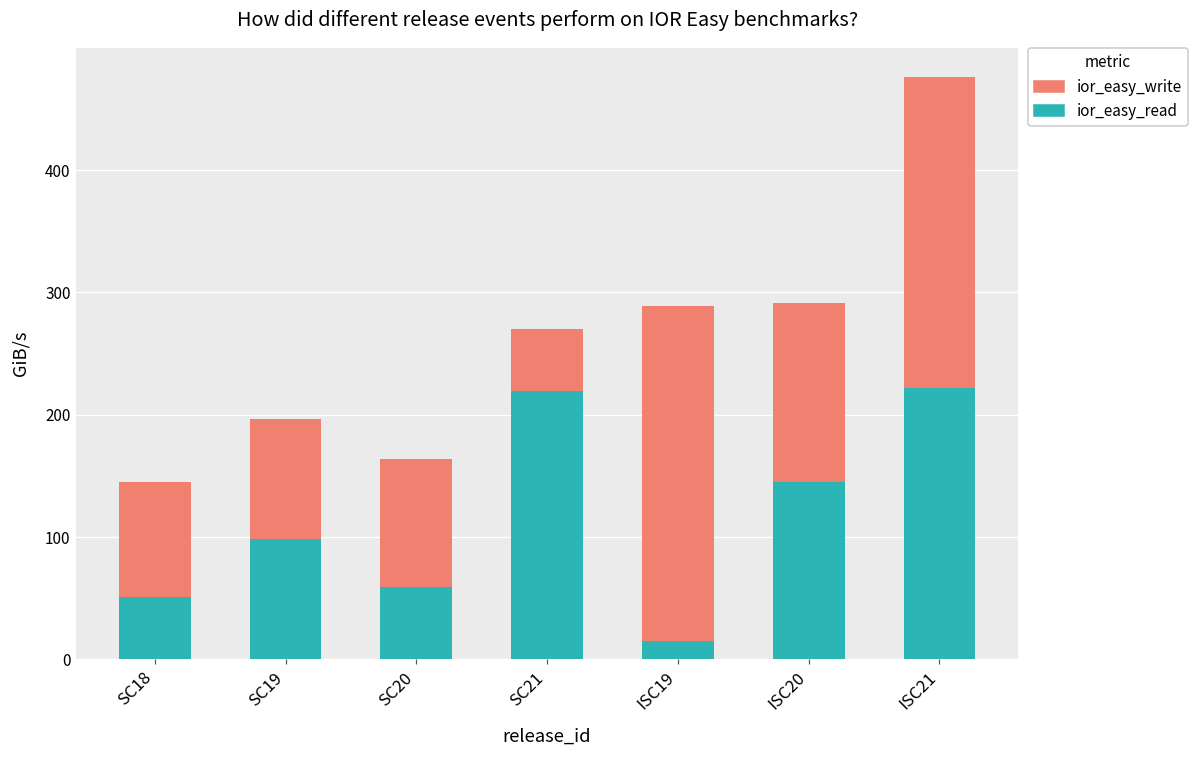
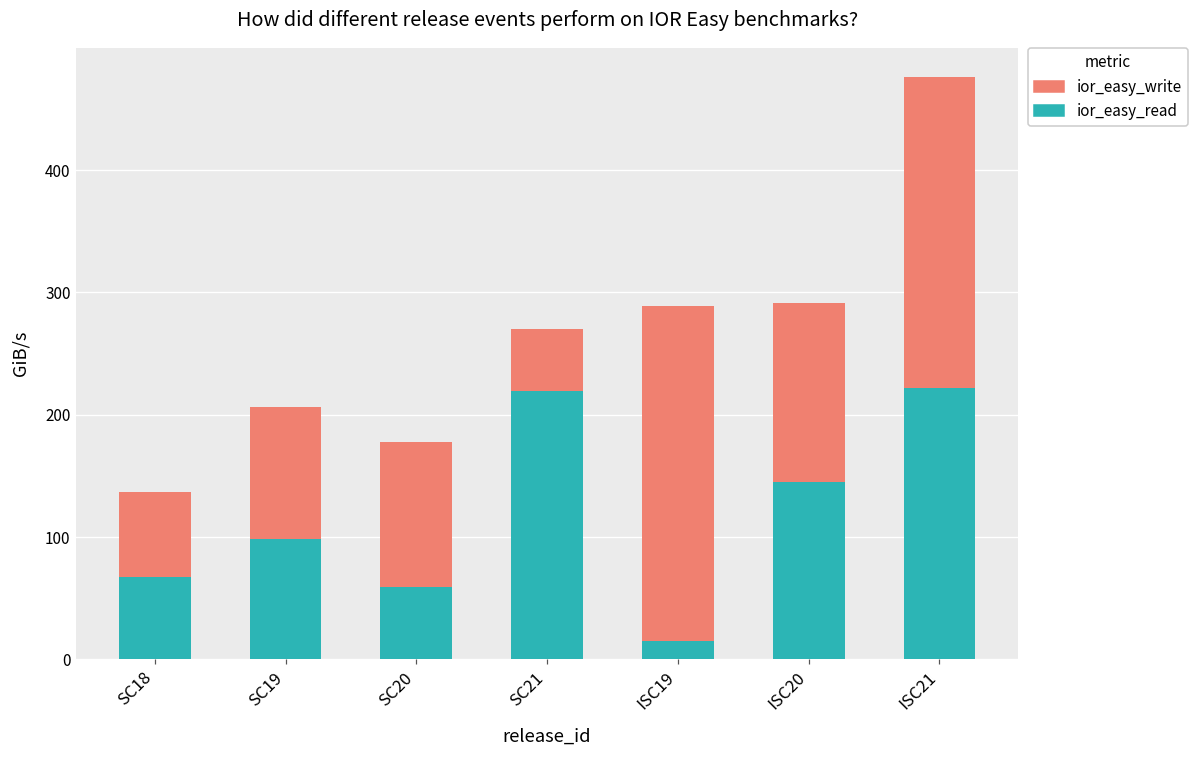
ior_easy_read, SC18: 51 -> 67
ior_easy_write, SC18: 94 -> 70
ior_easy_write, SC19: 98 -> 107
ior_easy_write, SC20: 105 -> 119
